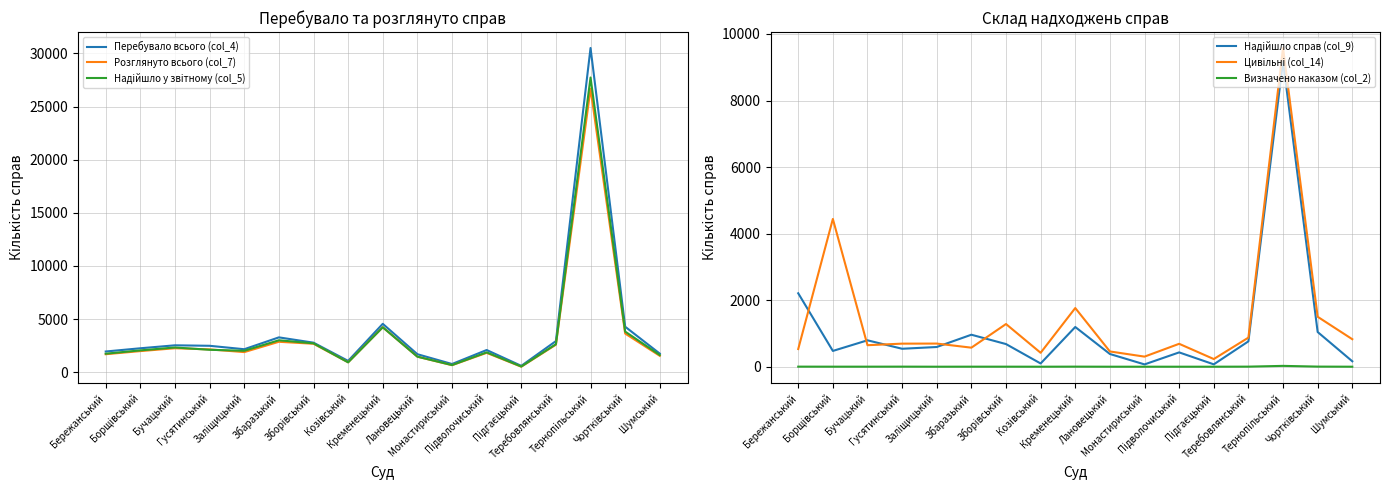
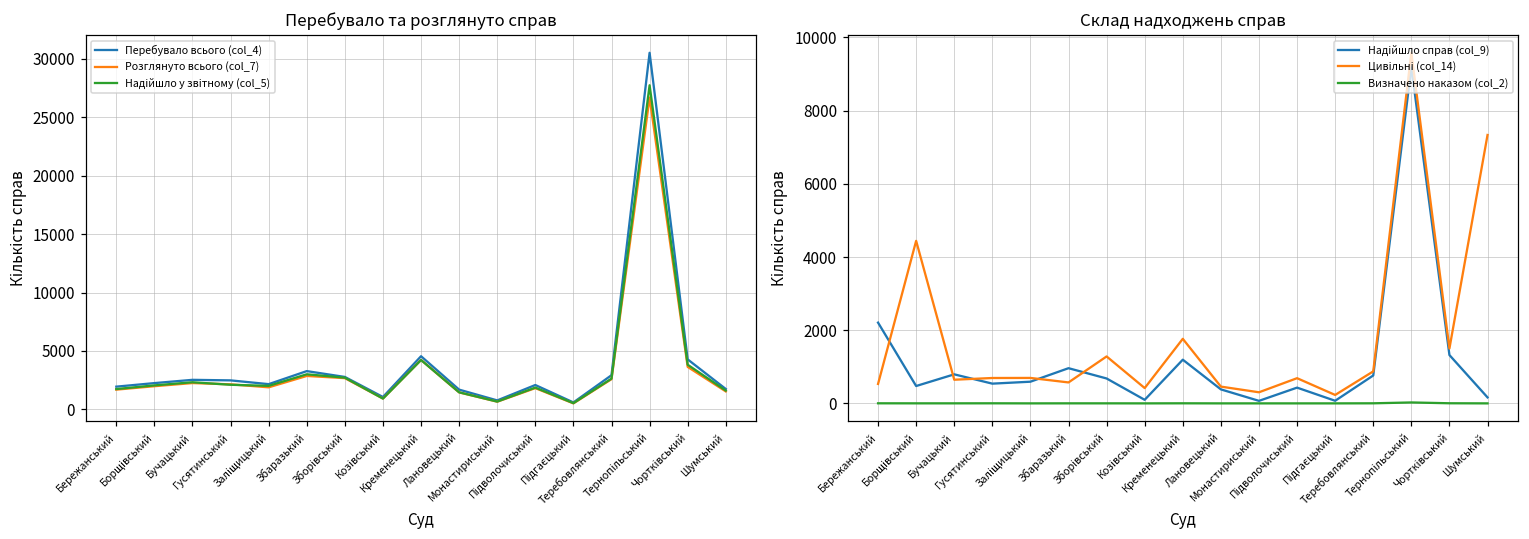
Склад надходжень справ, Надійшло справ (col_9), Чортківський: 1000 -> 1300
Склад надходжень справ, Цивільні (col_14), Шумський: 800 -> 7300
